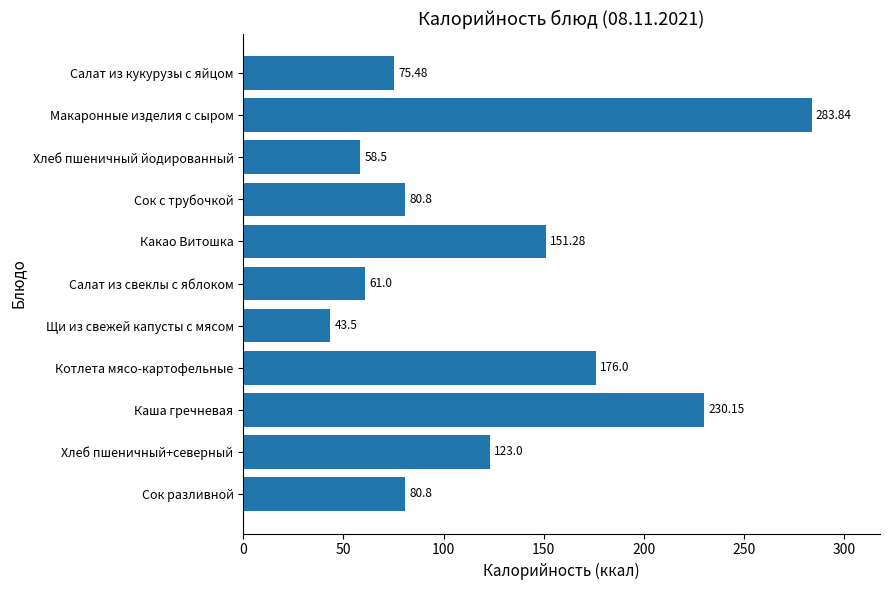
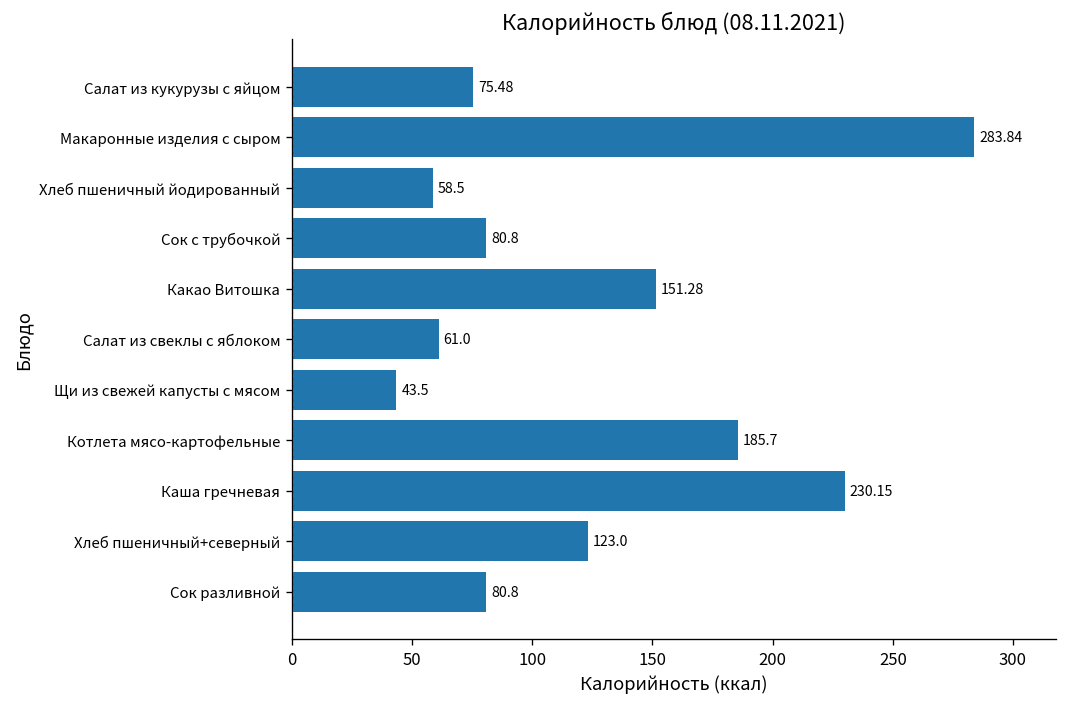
Котлета мясо-картофельные: 176.0 -> 185.7
